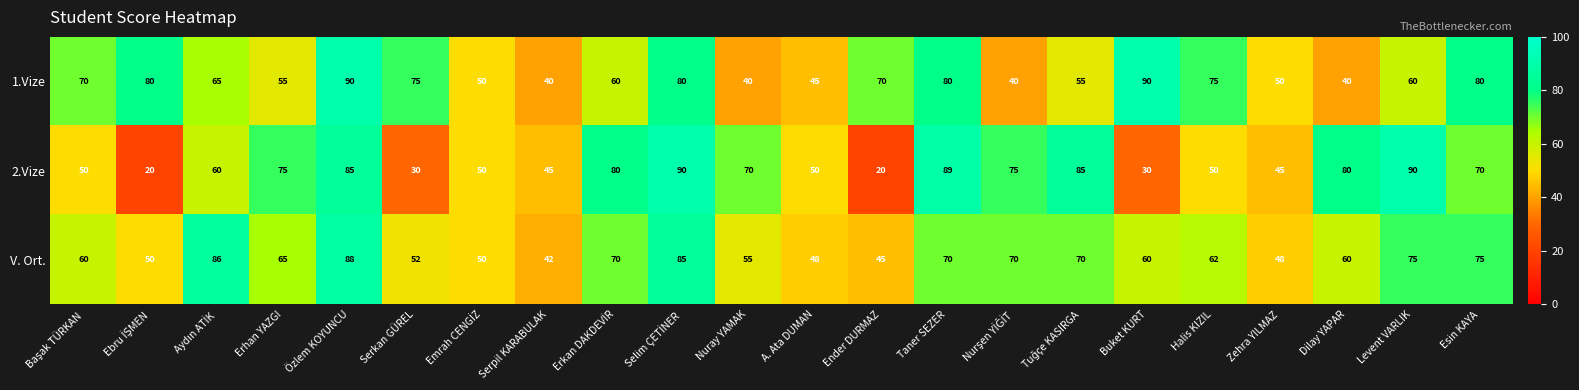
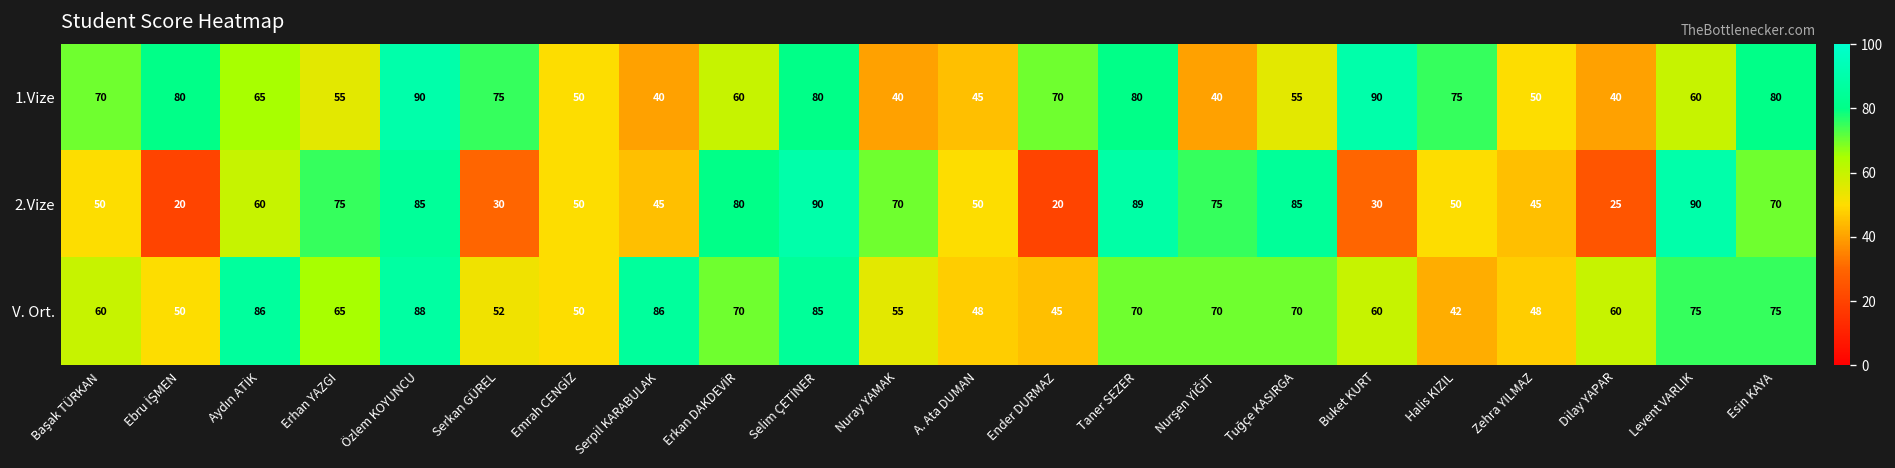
2.Vize, Dilay YAPAR: 80 -> 25
V. Ort., Serpil KARABULAK: 42 -> 86
V. Ort., Halis KIZIL: 62 -> 42
